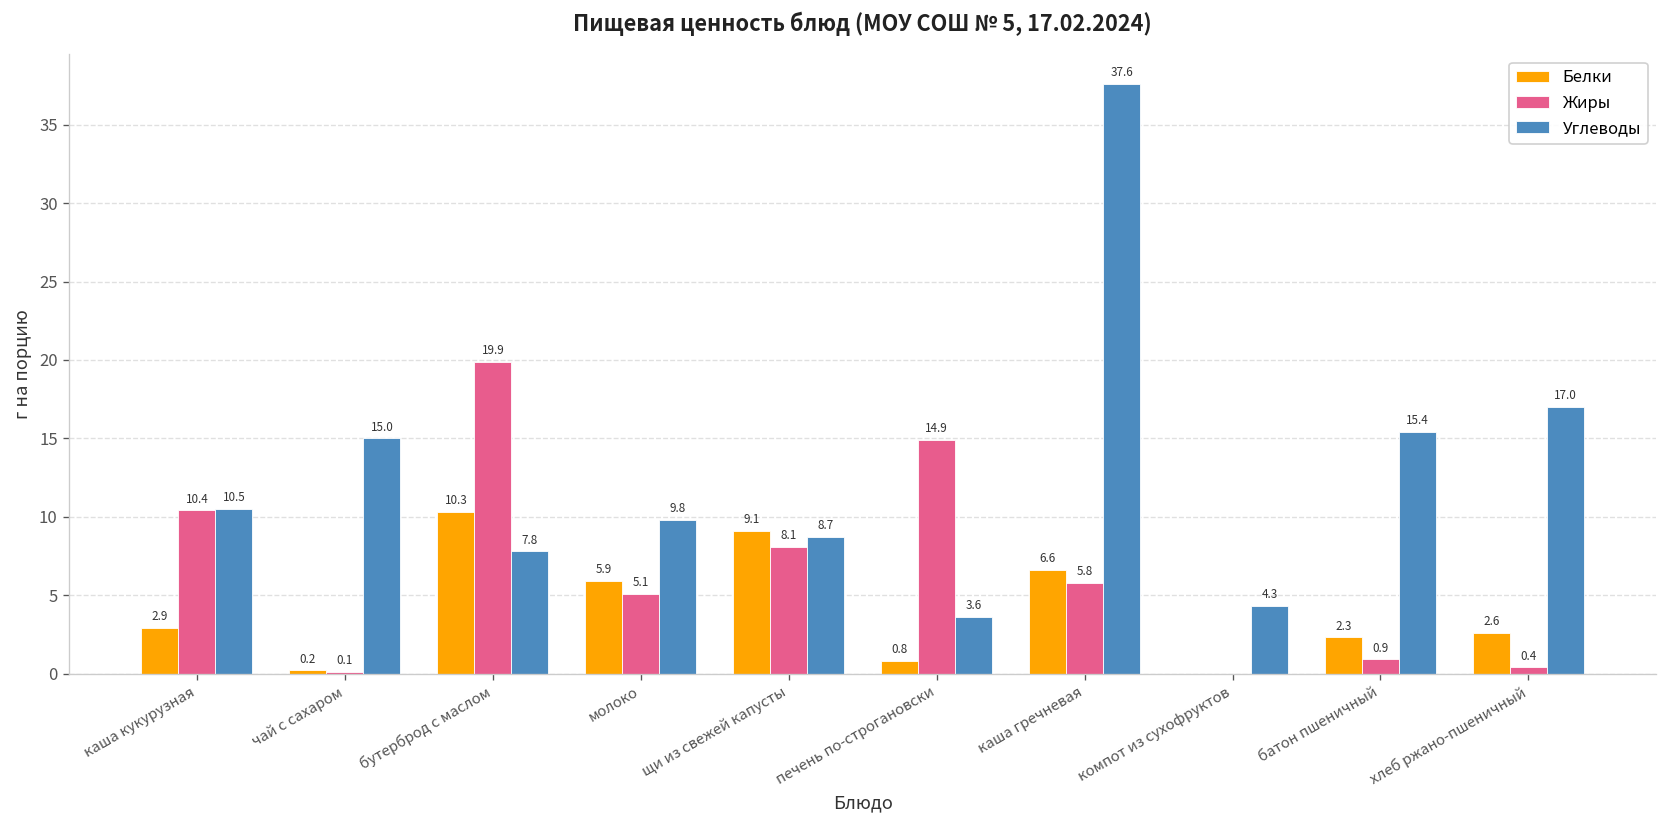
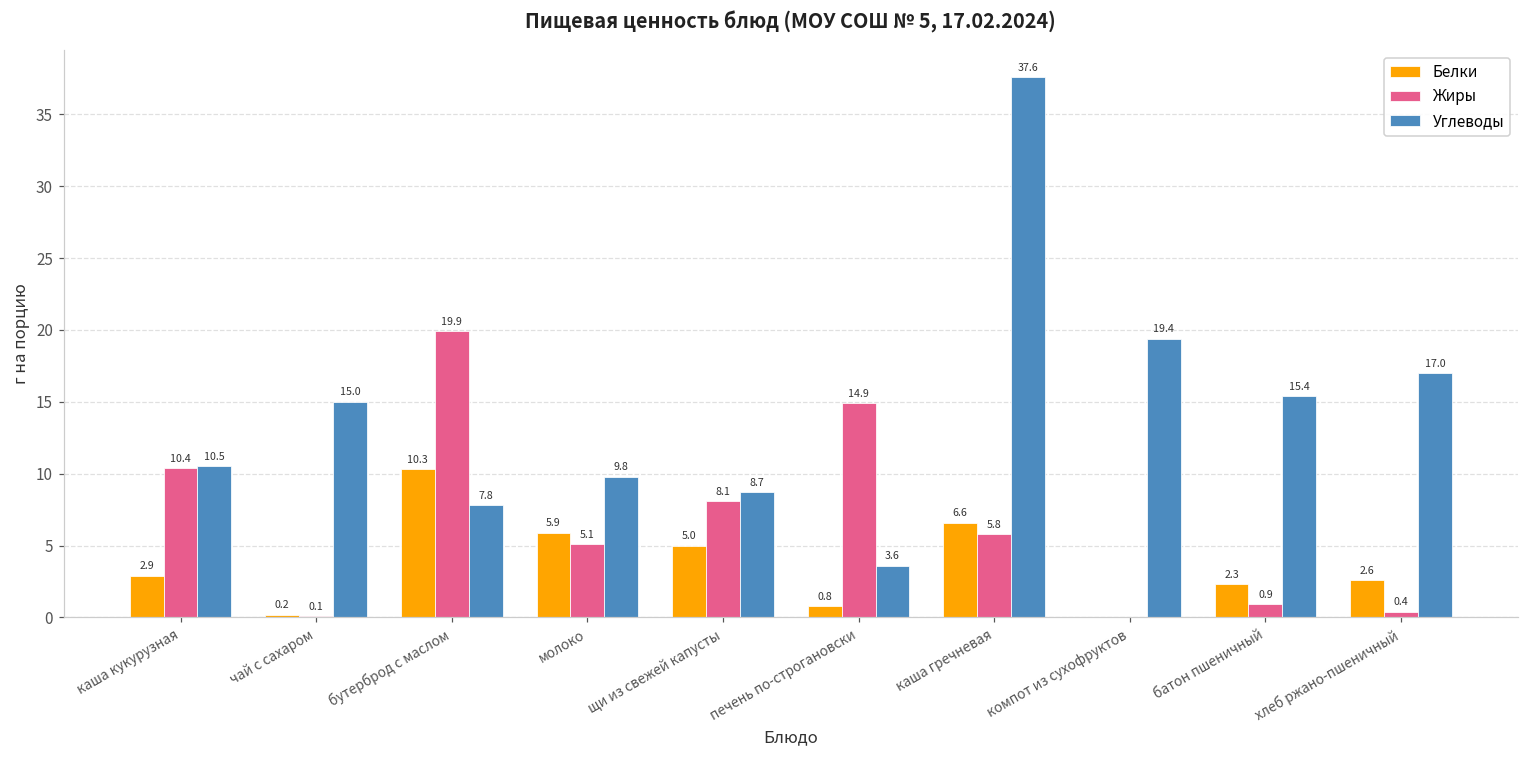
Белки, щи из свежей капусты: 9.1 -> 5.0
Углеводы, компот из сухофруктов: 4.3 -> 19.4
